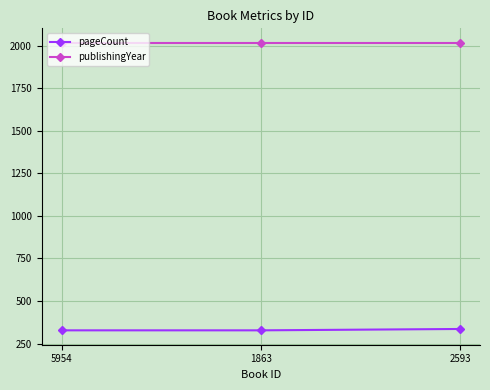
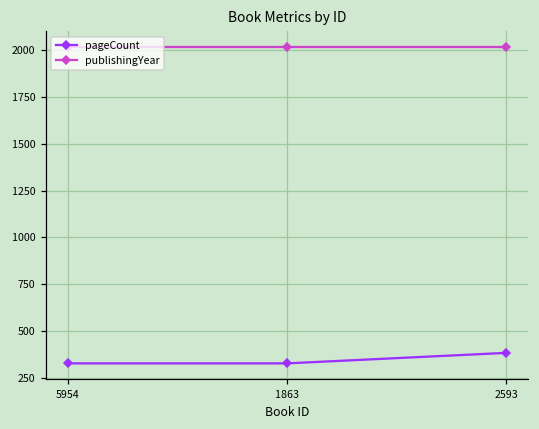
pageCount, 2593: 340 -> 380
